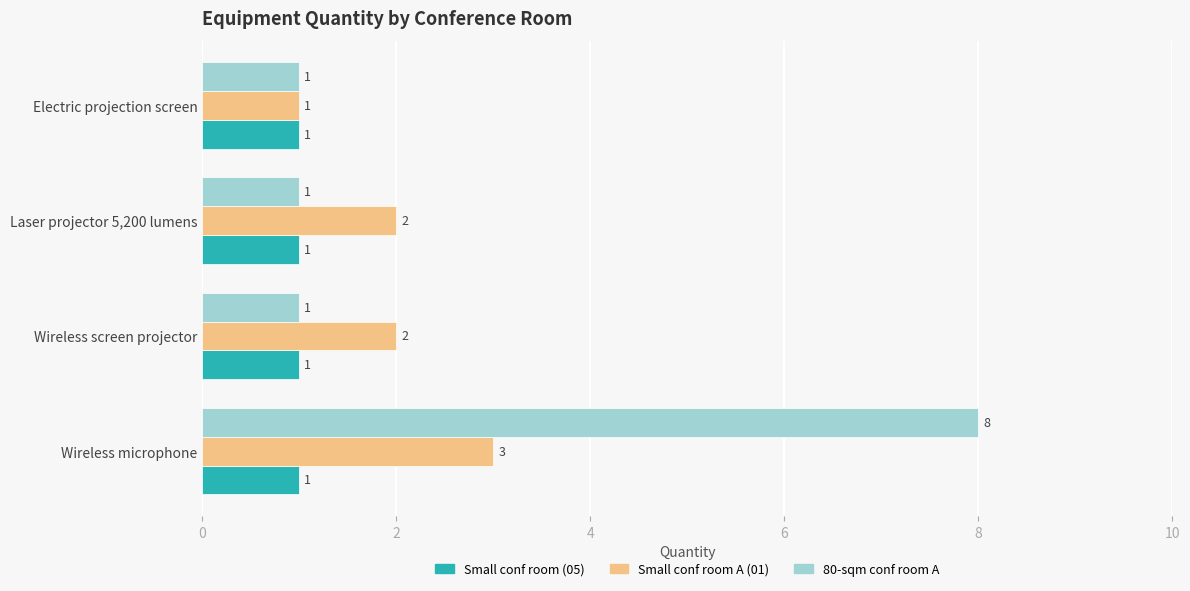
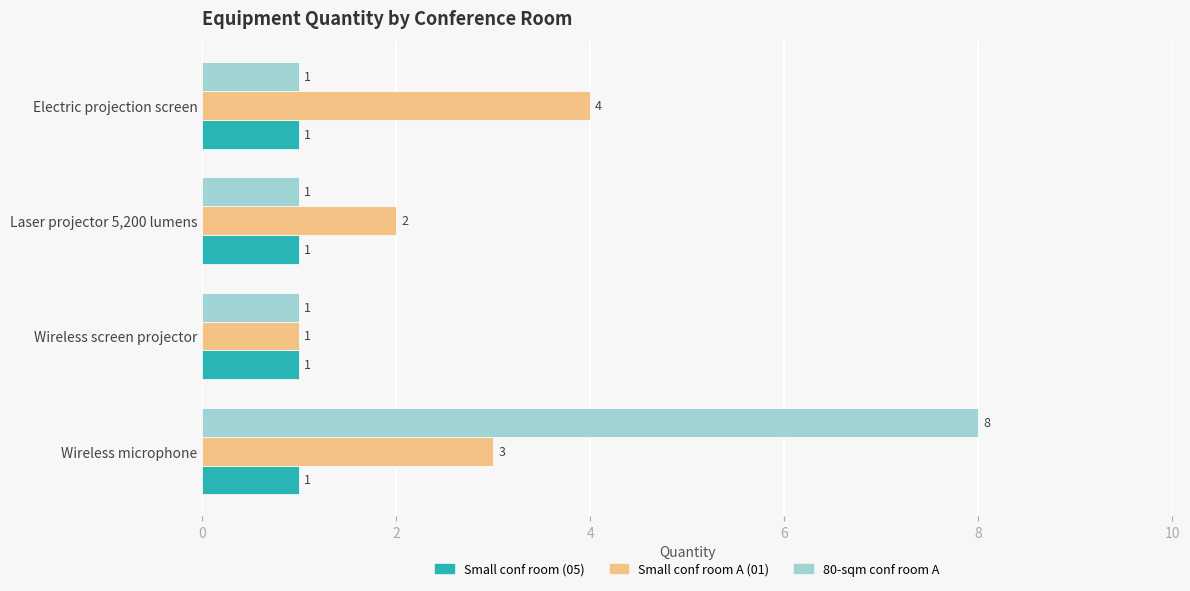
Small conf room A (01), Electric projection screen: 1 -> 4
Small conf room A (01), Wireless screen projector: 2 -> 1
